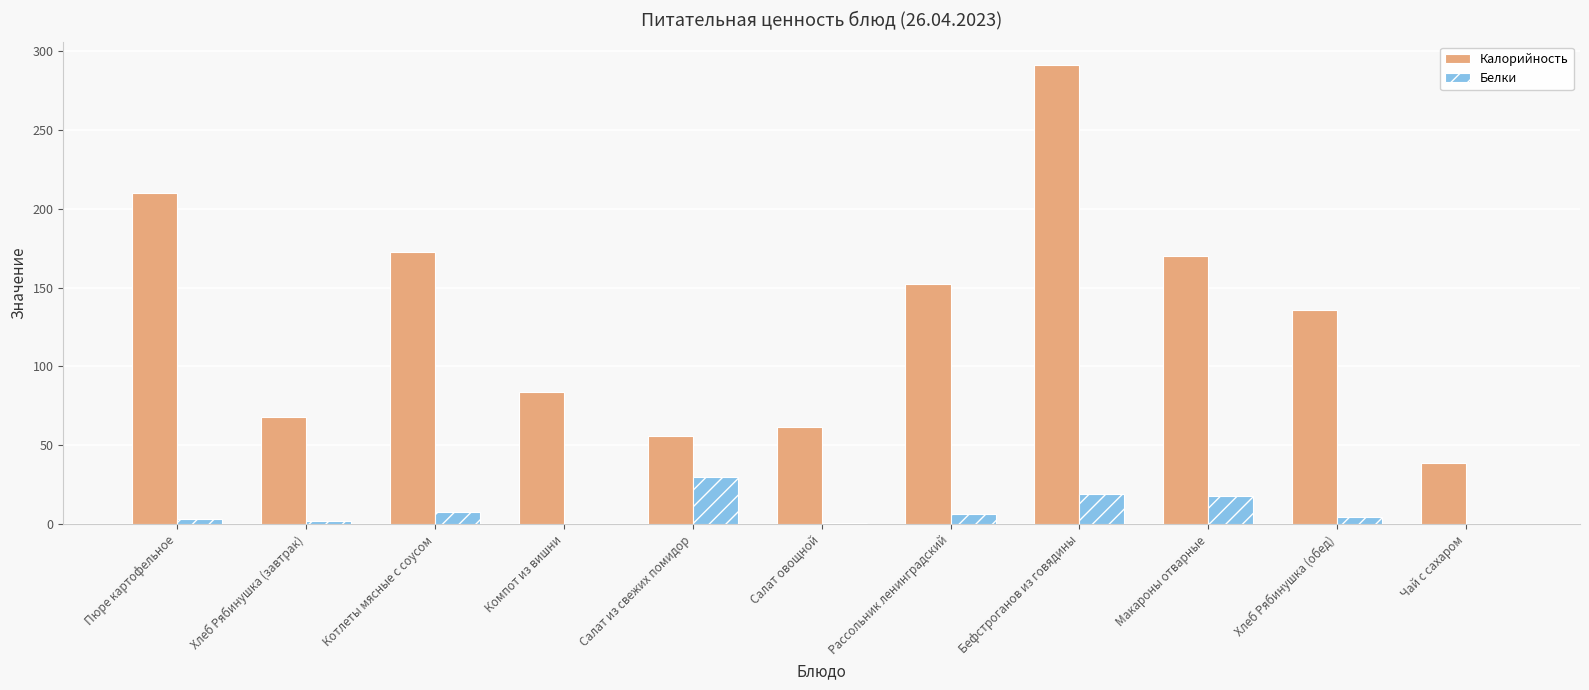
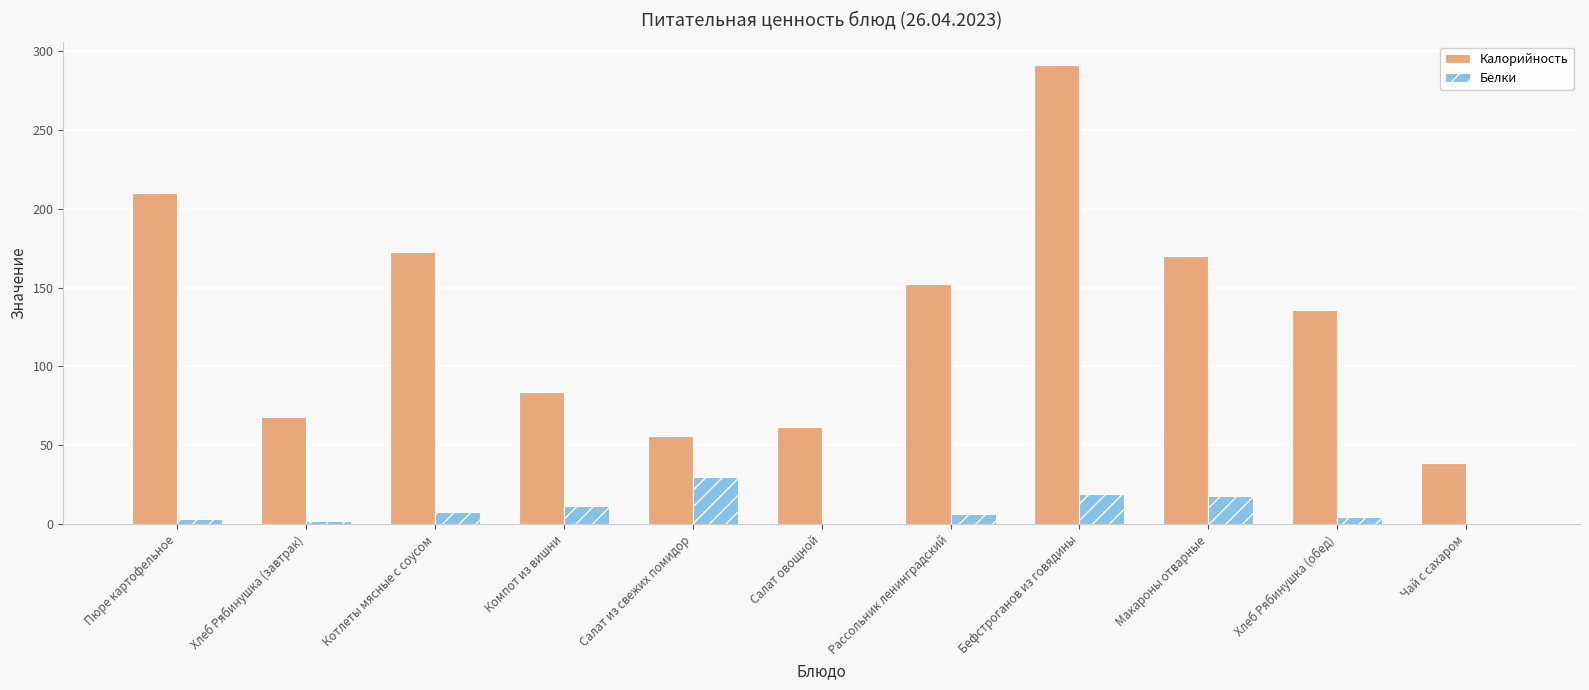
Белки, Компот из вишни: 0 -> 11
